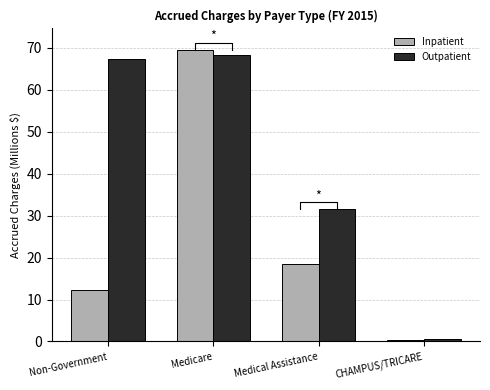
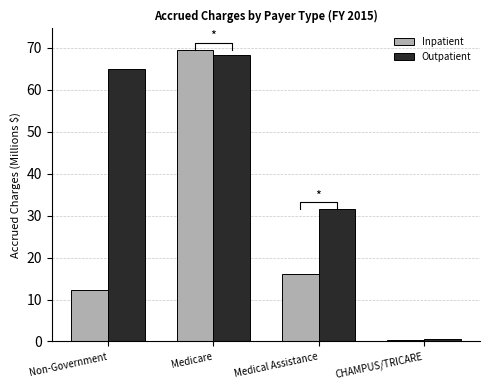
Outpatient, Non-Government: 67 -> 65
Inpatient, Medical Assistance: 19 -> 16
